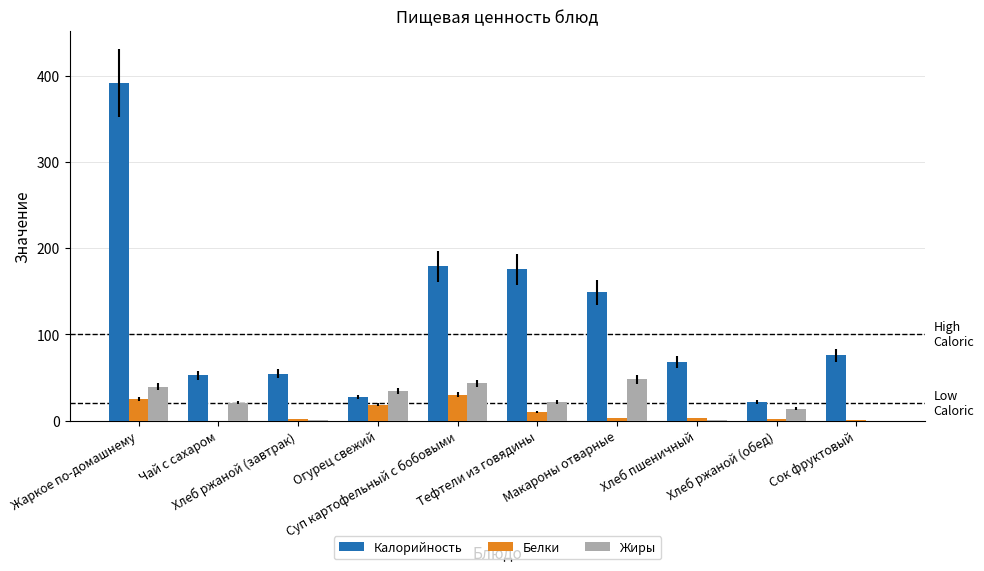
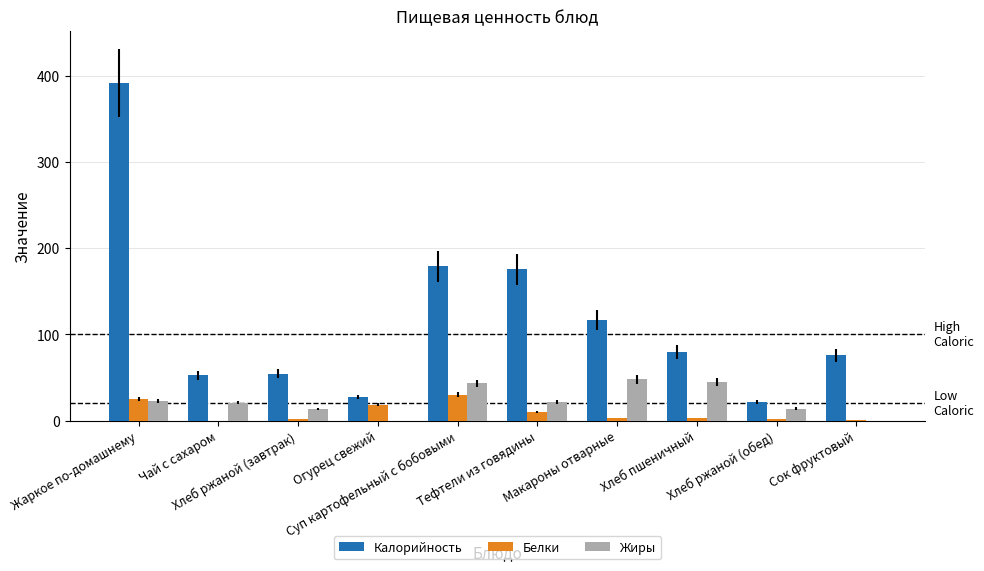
Жиры, Жаркое по-домашнему: 40 -> 20
Жиры, Хлеб ржаной (завтрак): 0 -> 10
Жиры, Огурец свежий: 30 -> 0
Калорийность, Макароны отварные: 150 -> 120
Калорийность, Хлеб пшеничный: 70 -> 80
Жиры, Хлеб пшеничный: 0 -> 40
